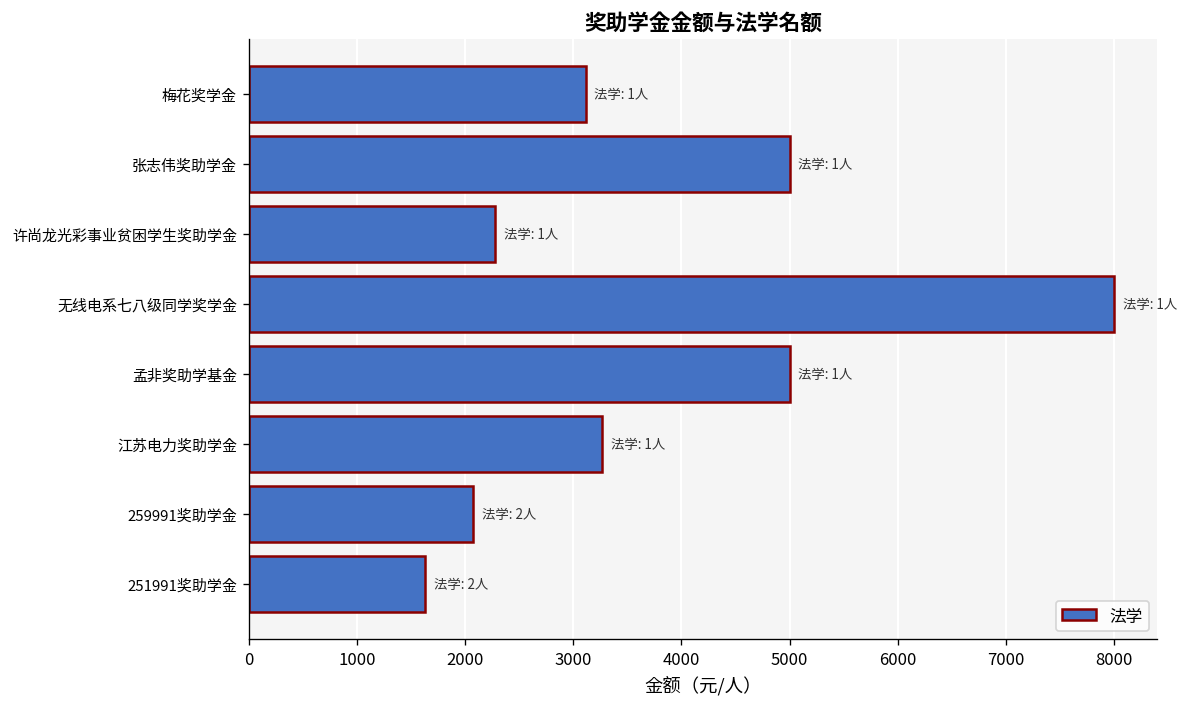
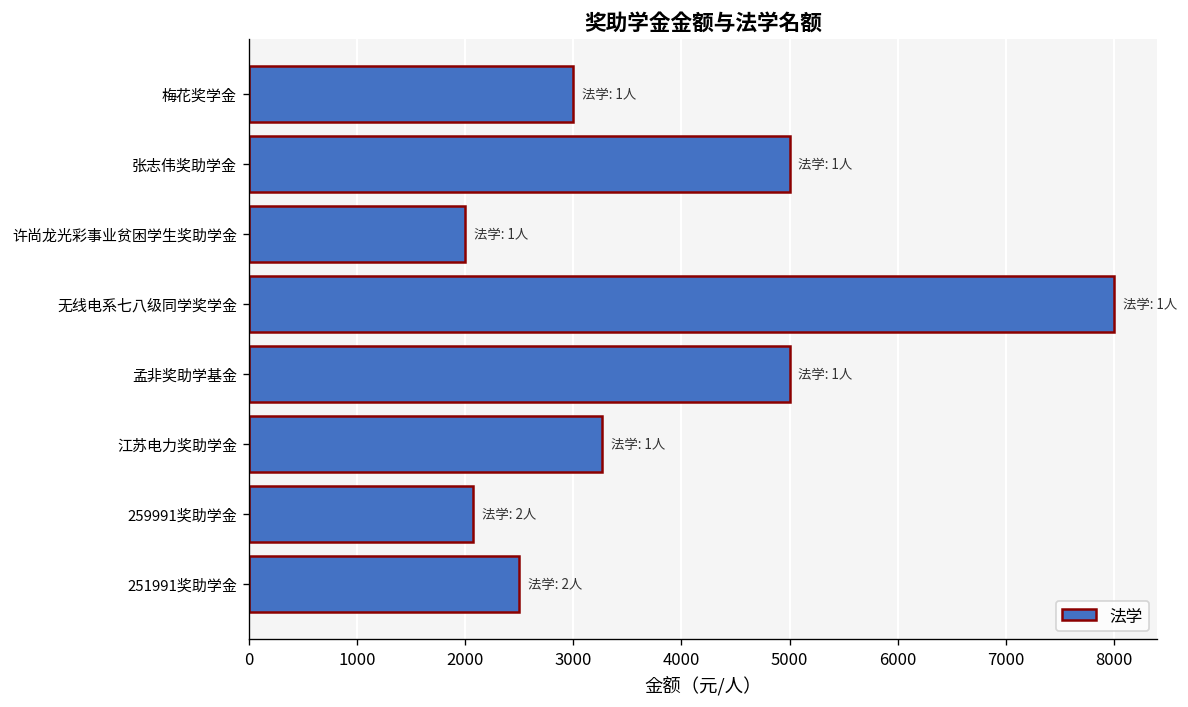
梅花奖学金: 3100 -> 3000
许尚龙光彩事业贫困学生奖助学金: 2300 -> 2000
251991奖助学金: 1600 -> 2500
